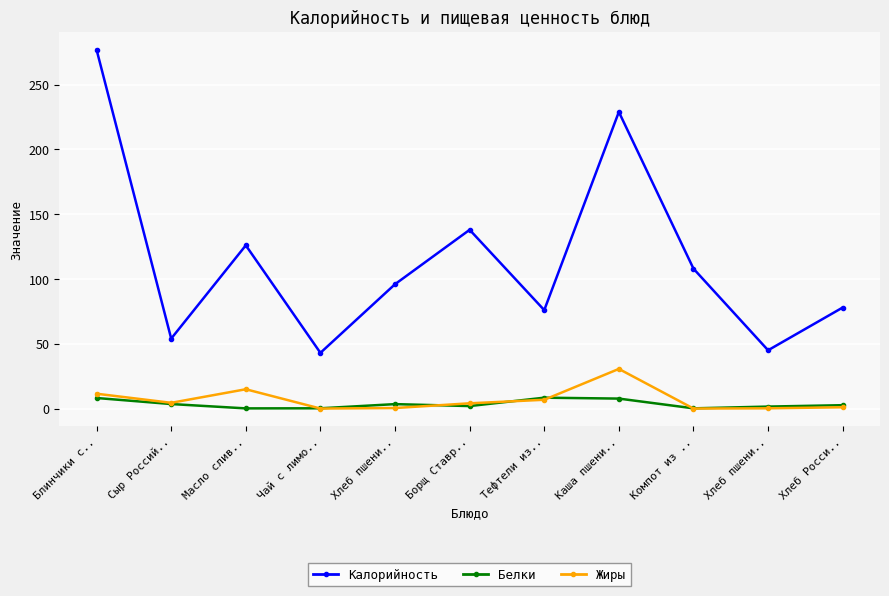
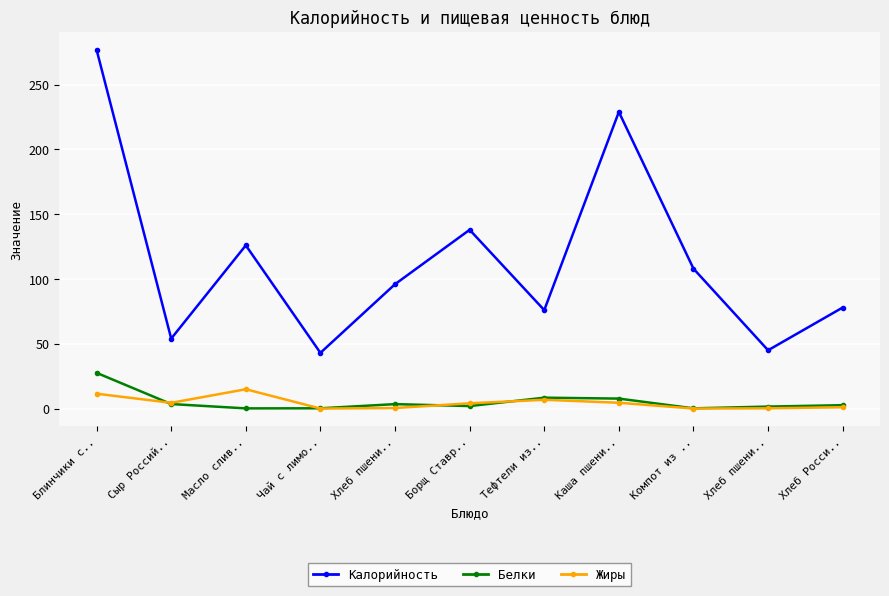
Белки, Блинчики с..: 8 -> 28
Жиры, Каша пшени..: 31 -> 4
